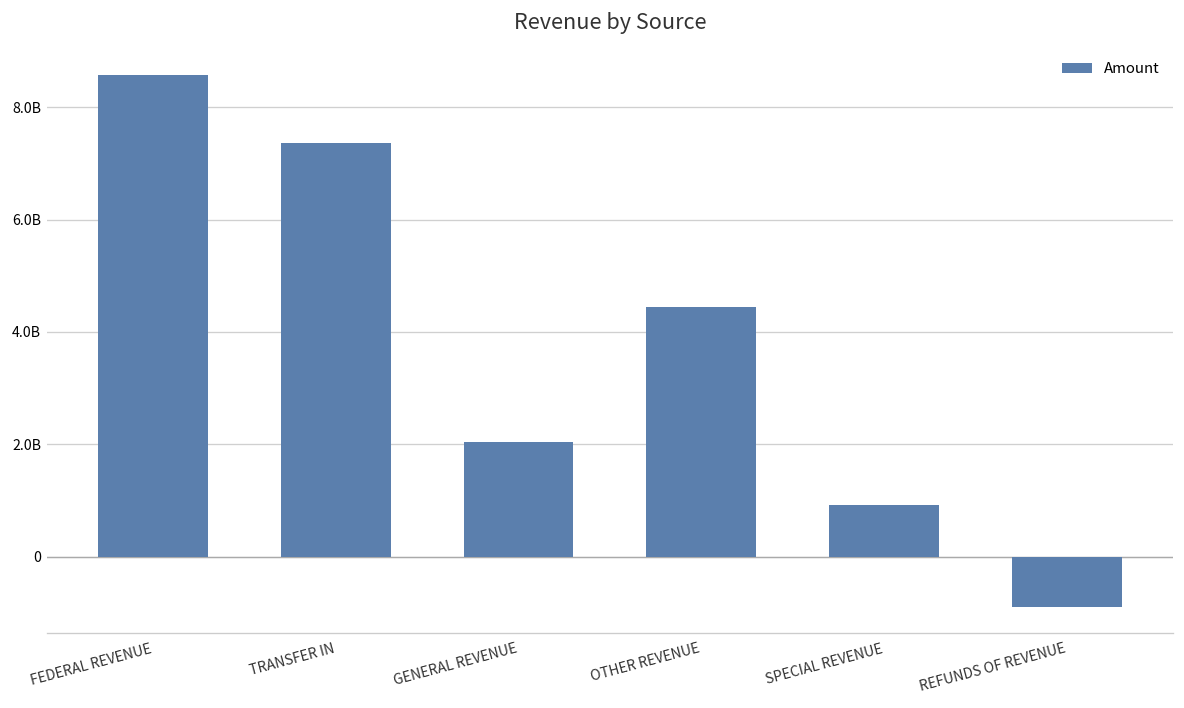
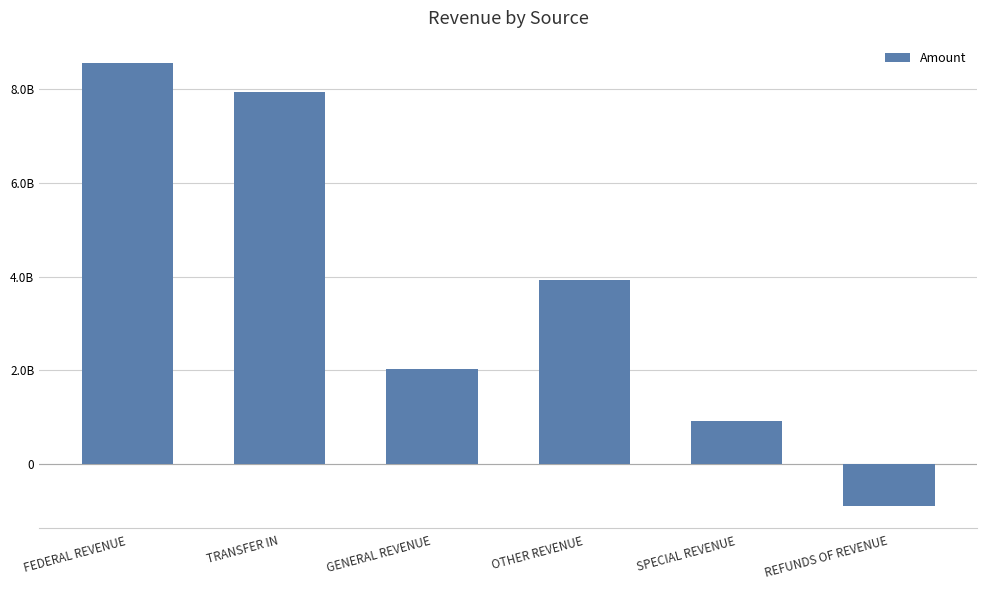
TRANSFER IN: 7400000000 -> 7900000000
OTHER REVENUE: 4400000000 -> 3900000000
